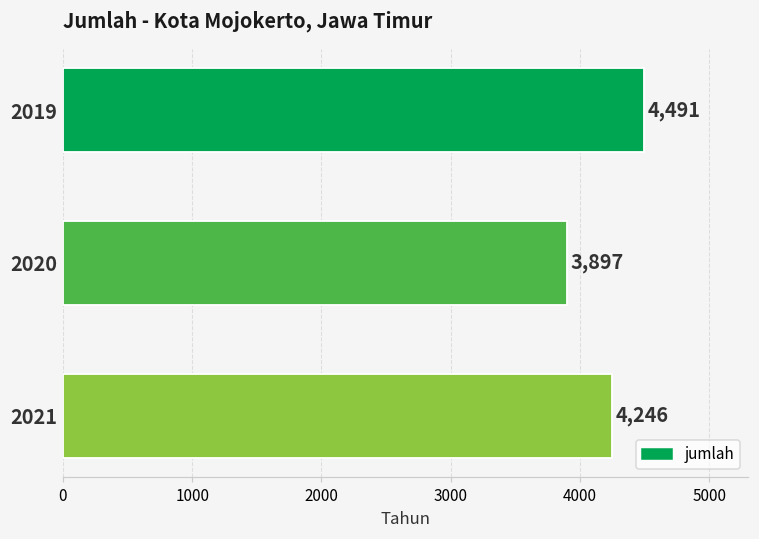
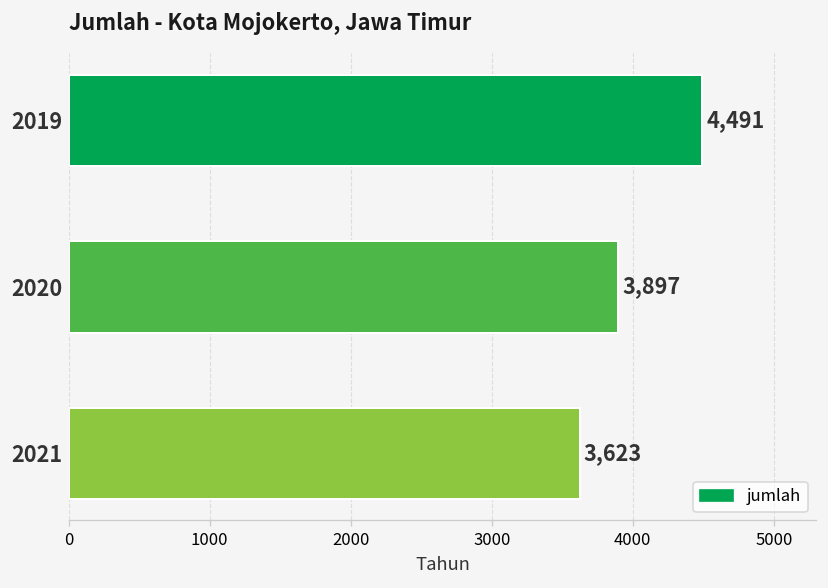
2021: 4,246 -> 3,623
